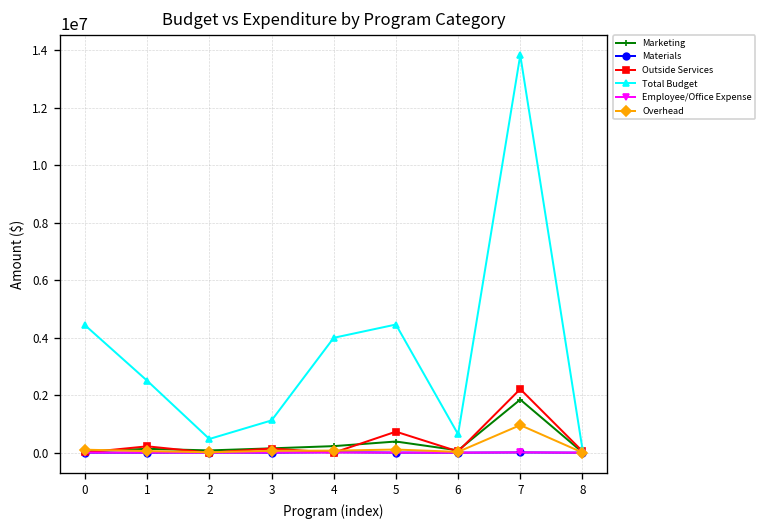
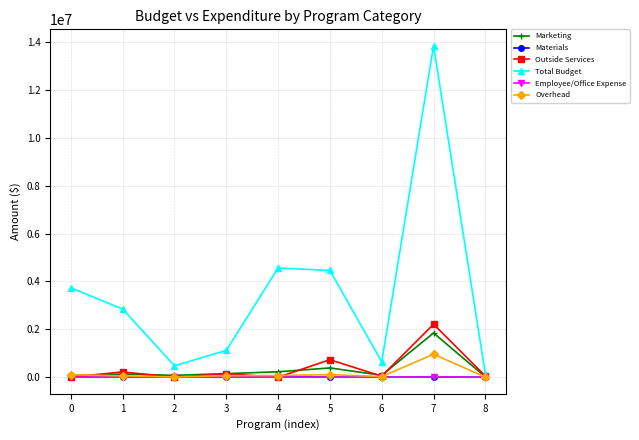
Total Budget, 0: 4400000 -> 3700000
Total Budget, 1: 2500000 -> 2800000
Total Budget, 4: 4000000 -> 4600000
